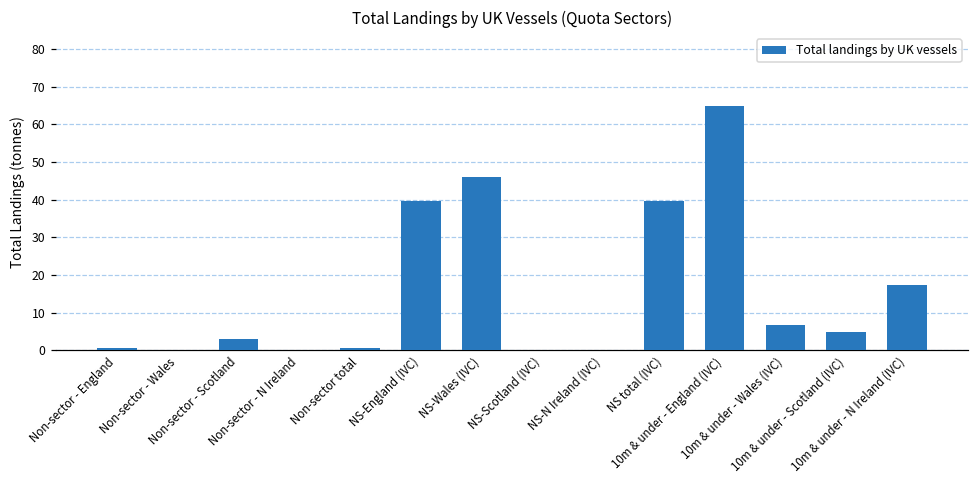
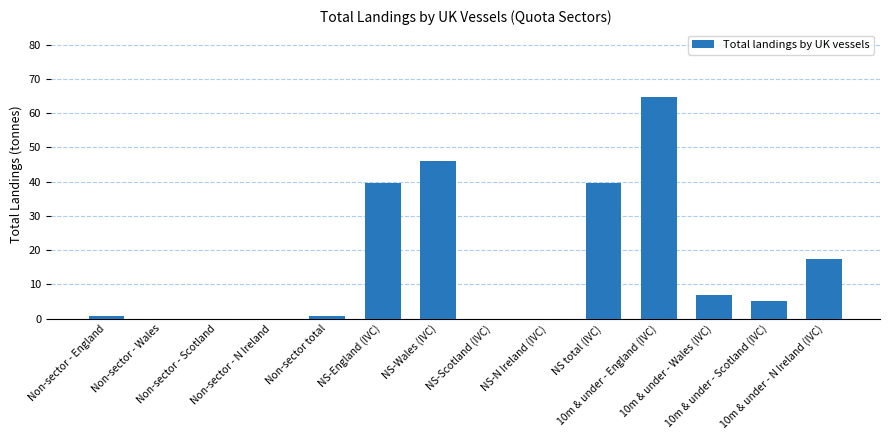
Non-sector - Scotland: 3 -> 0
